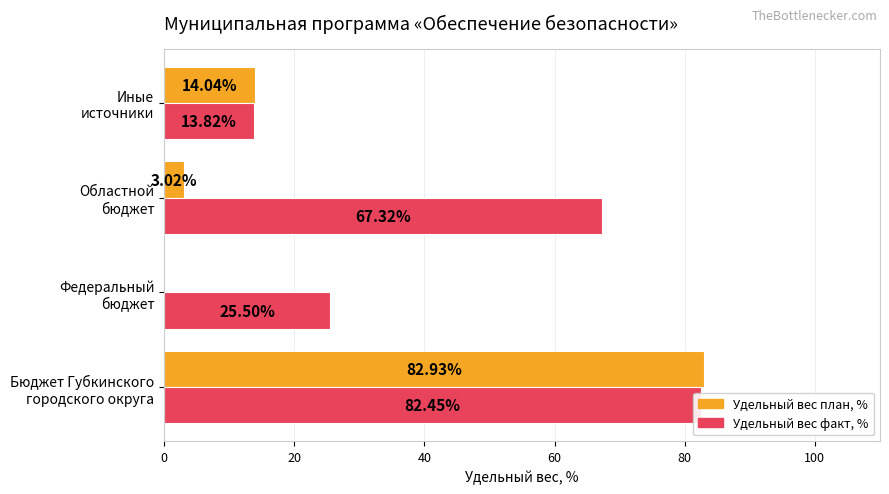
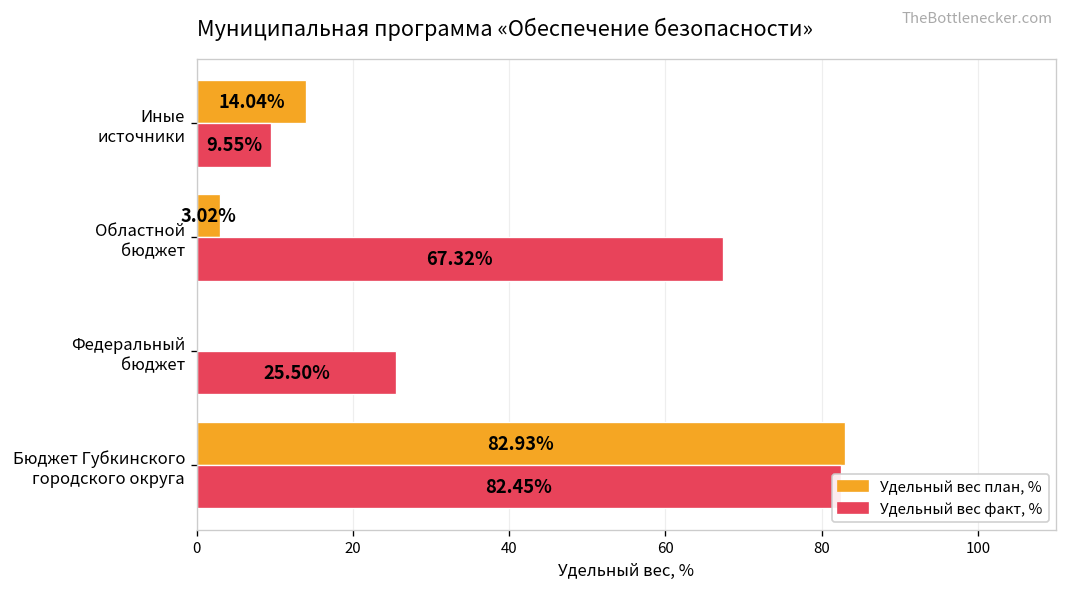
Удельный вес факт, %, Иные источники: 13.82% -> 9.55%
